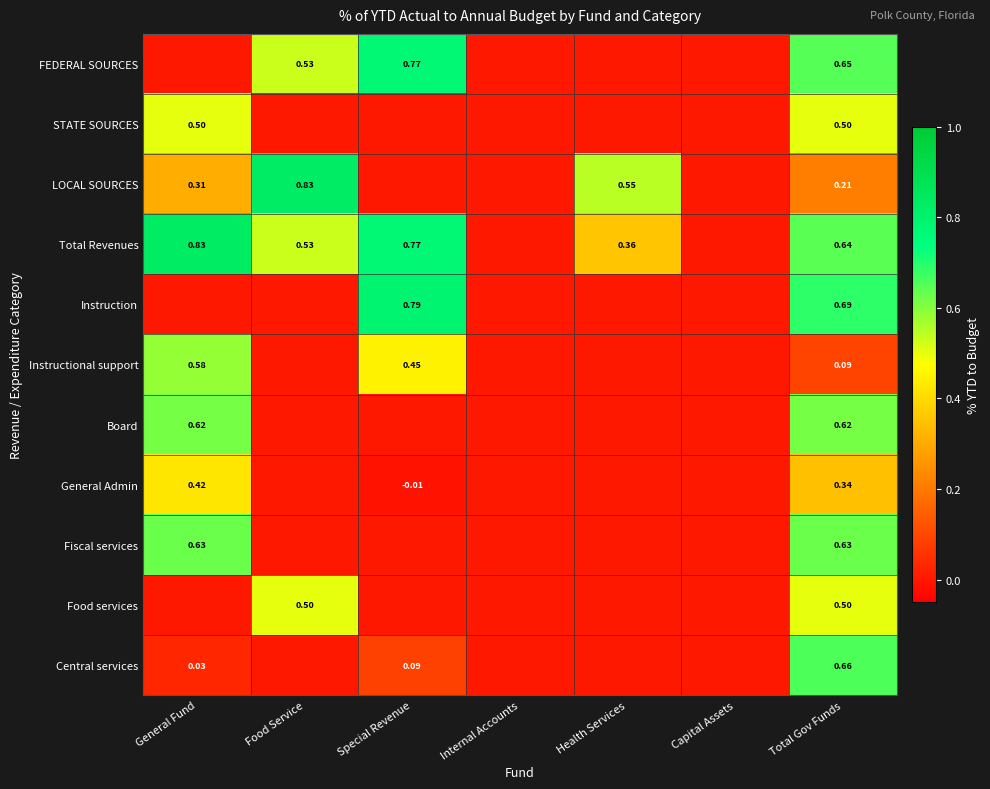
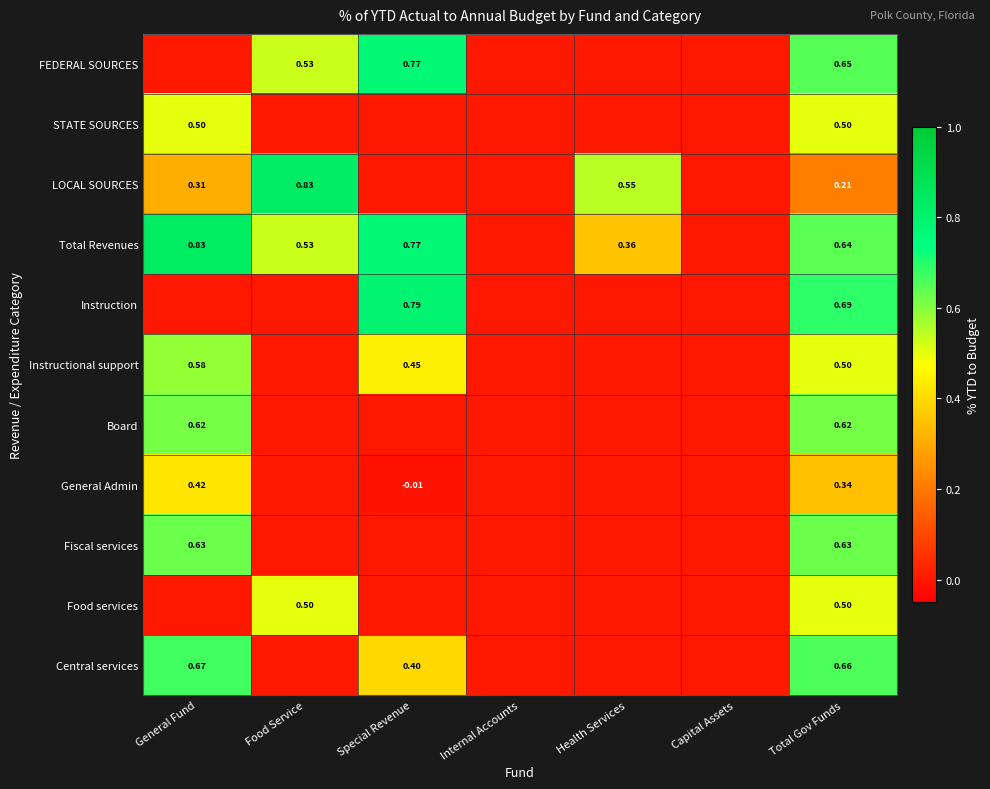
Instructional support, Total Gov Funds: 0.09 -> 0.50
Central services, General Fund: 0.03 -> 0.67
Central services, Special Revenue: 0.09 -> 0.40
